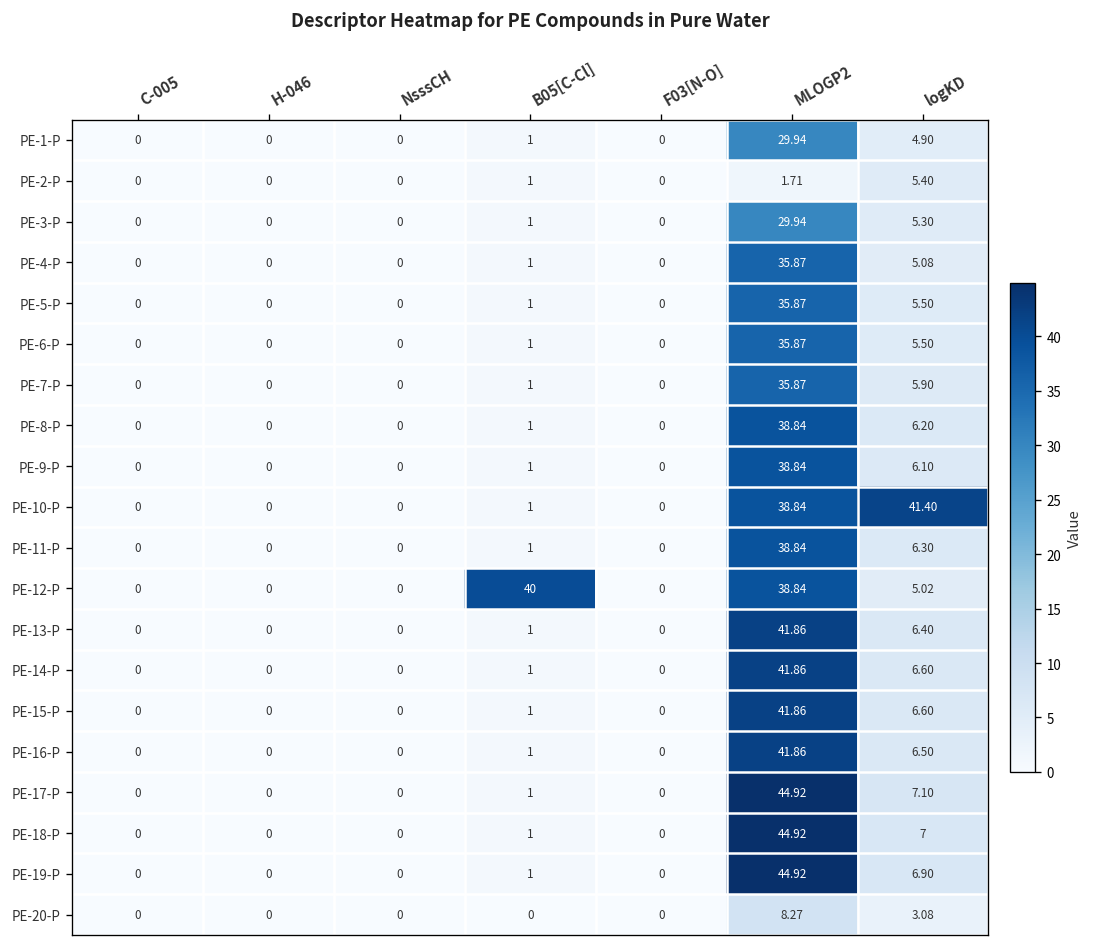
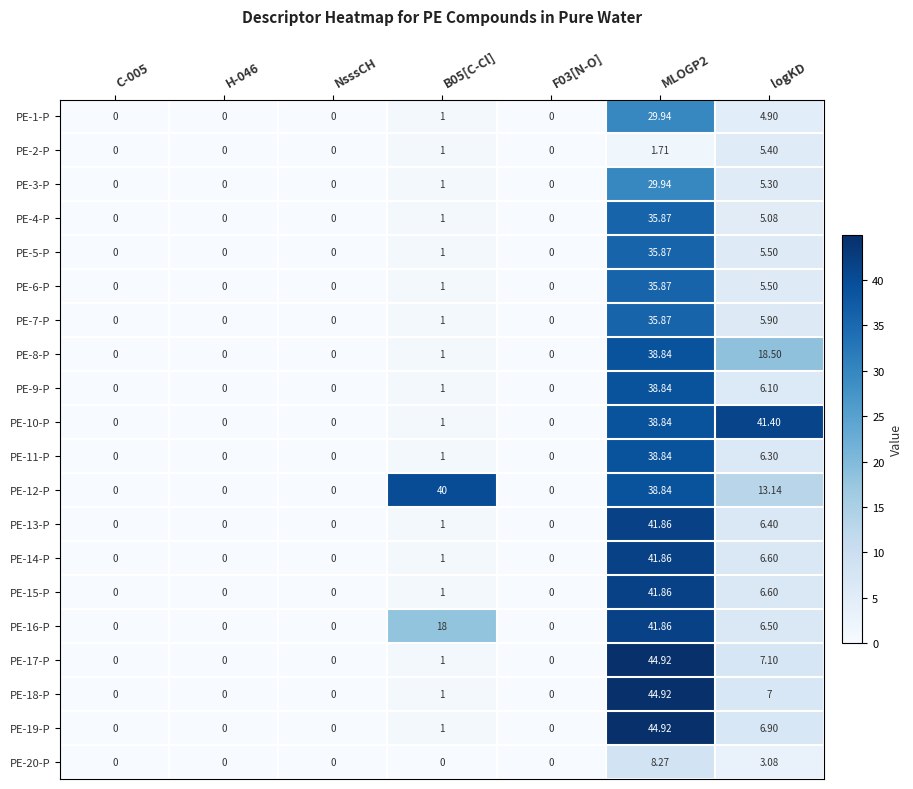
PE-8-P, logKD: 6.20 -> 18.50
PE-12-P, logKD: 5.02 -> 13.14
PE-16-P, B05[C-Cl]: 1 -> 18
